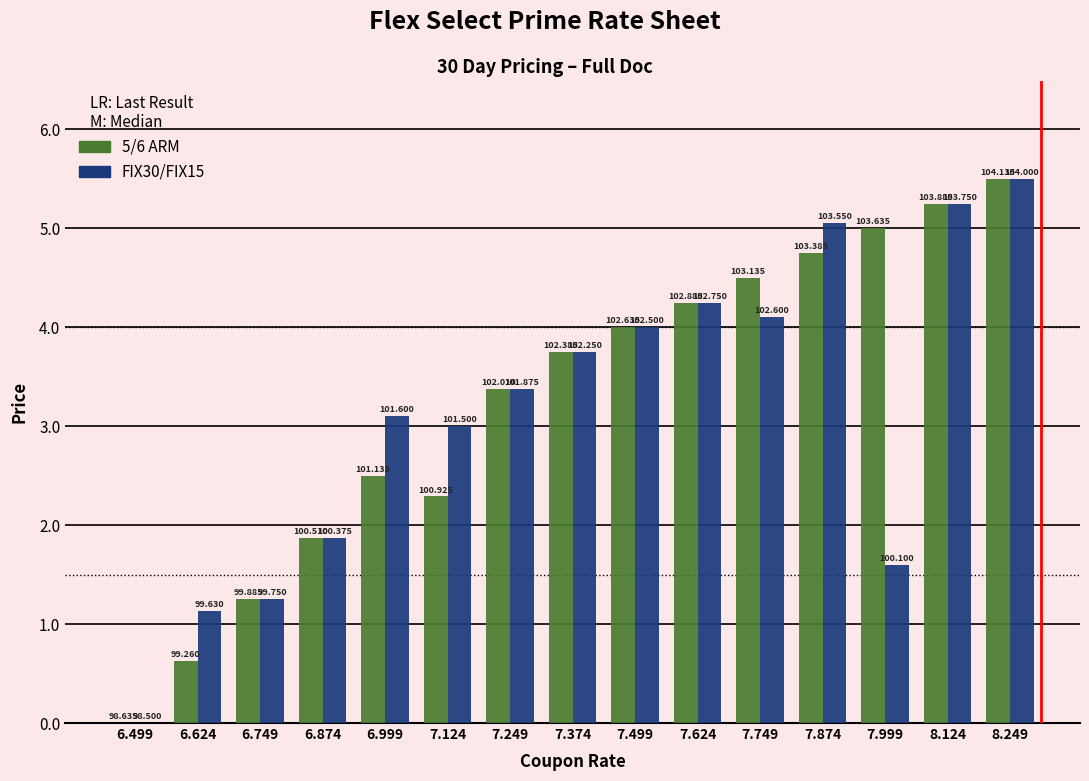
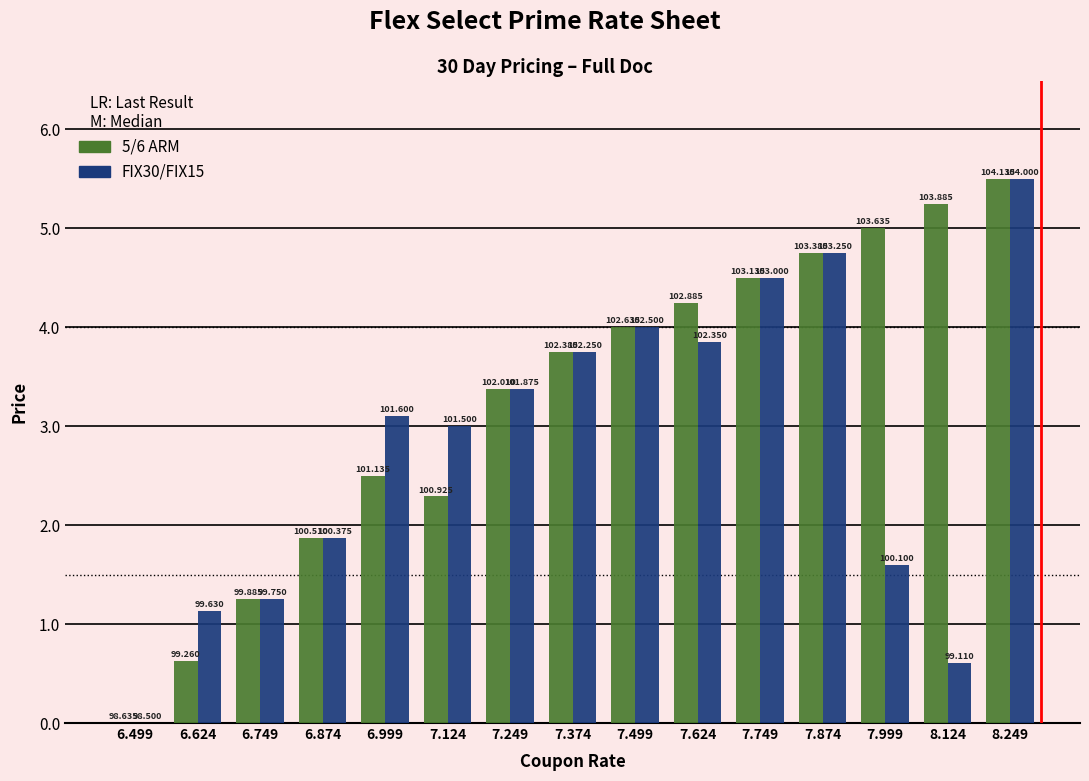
FIX30/FIX15, 7.624: 102.750 -> 102.350
FIX30/FIX15, 7.749: 102.600 -> 103.000
FIX30/FIX15, 7.874: 103.550 -> 103.250
FIX30/FIX15, 8.124: 103.750 -> 99.110
